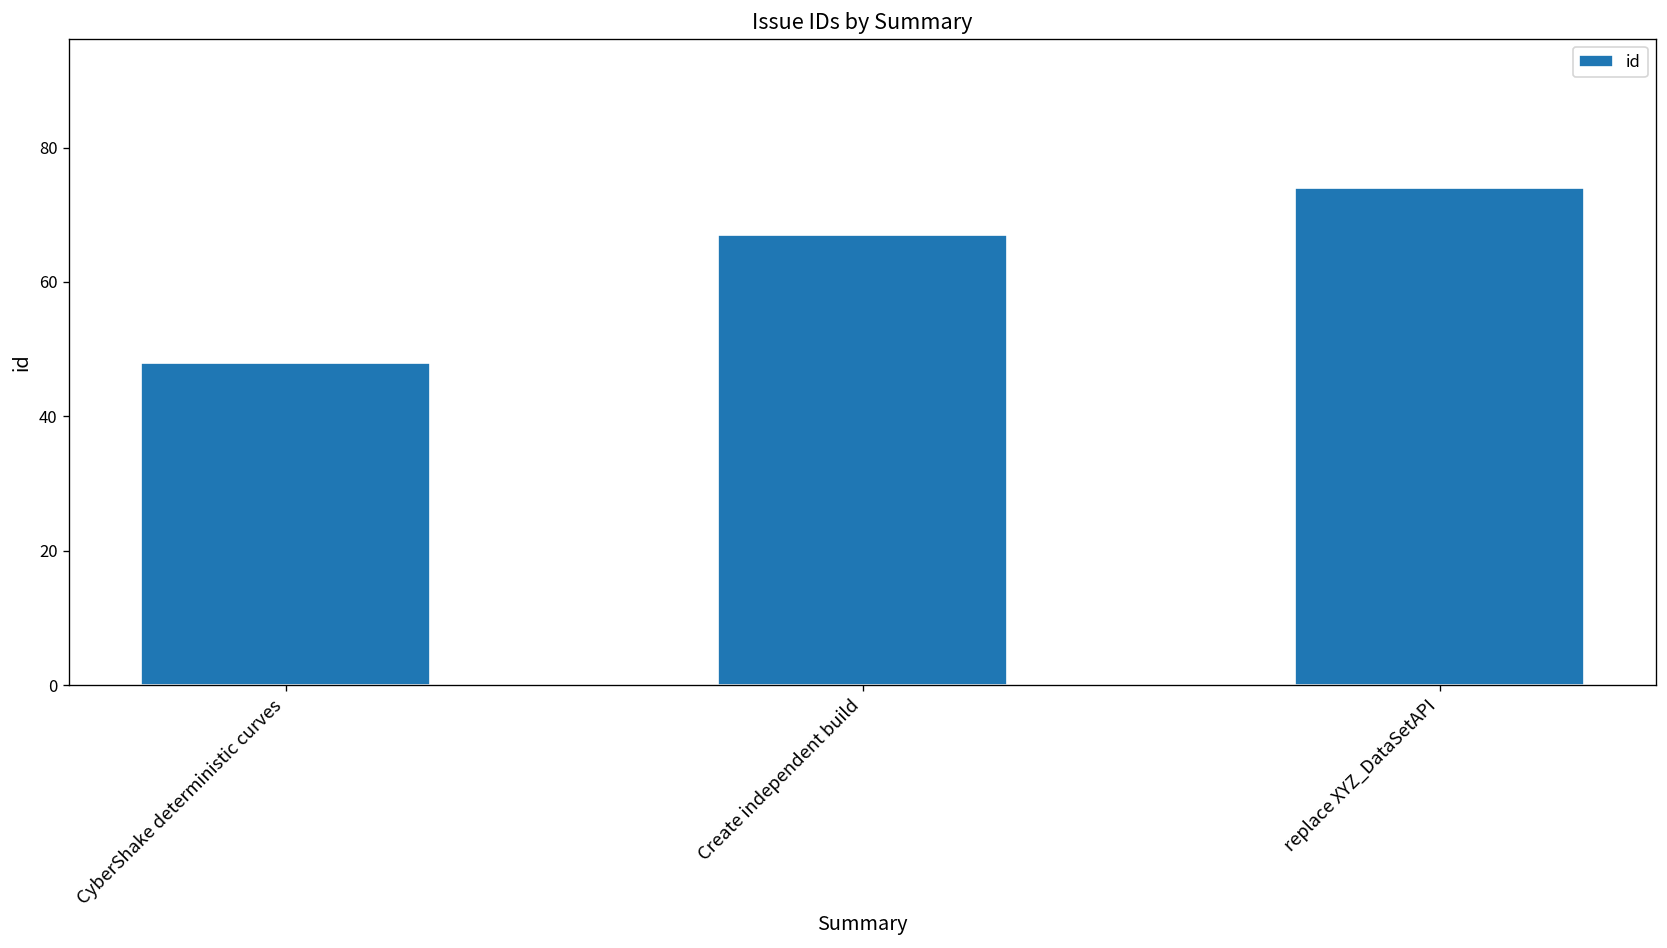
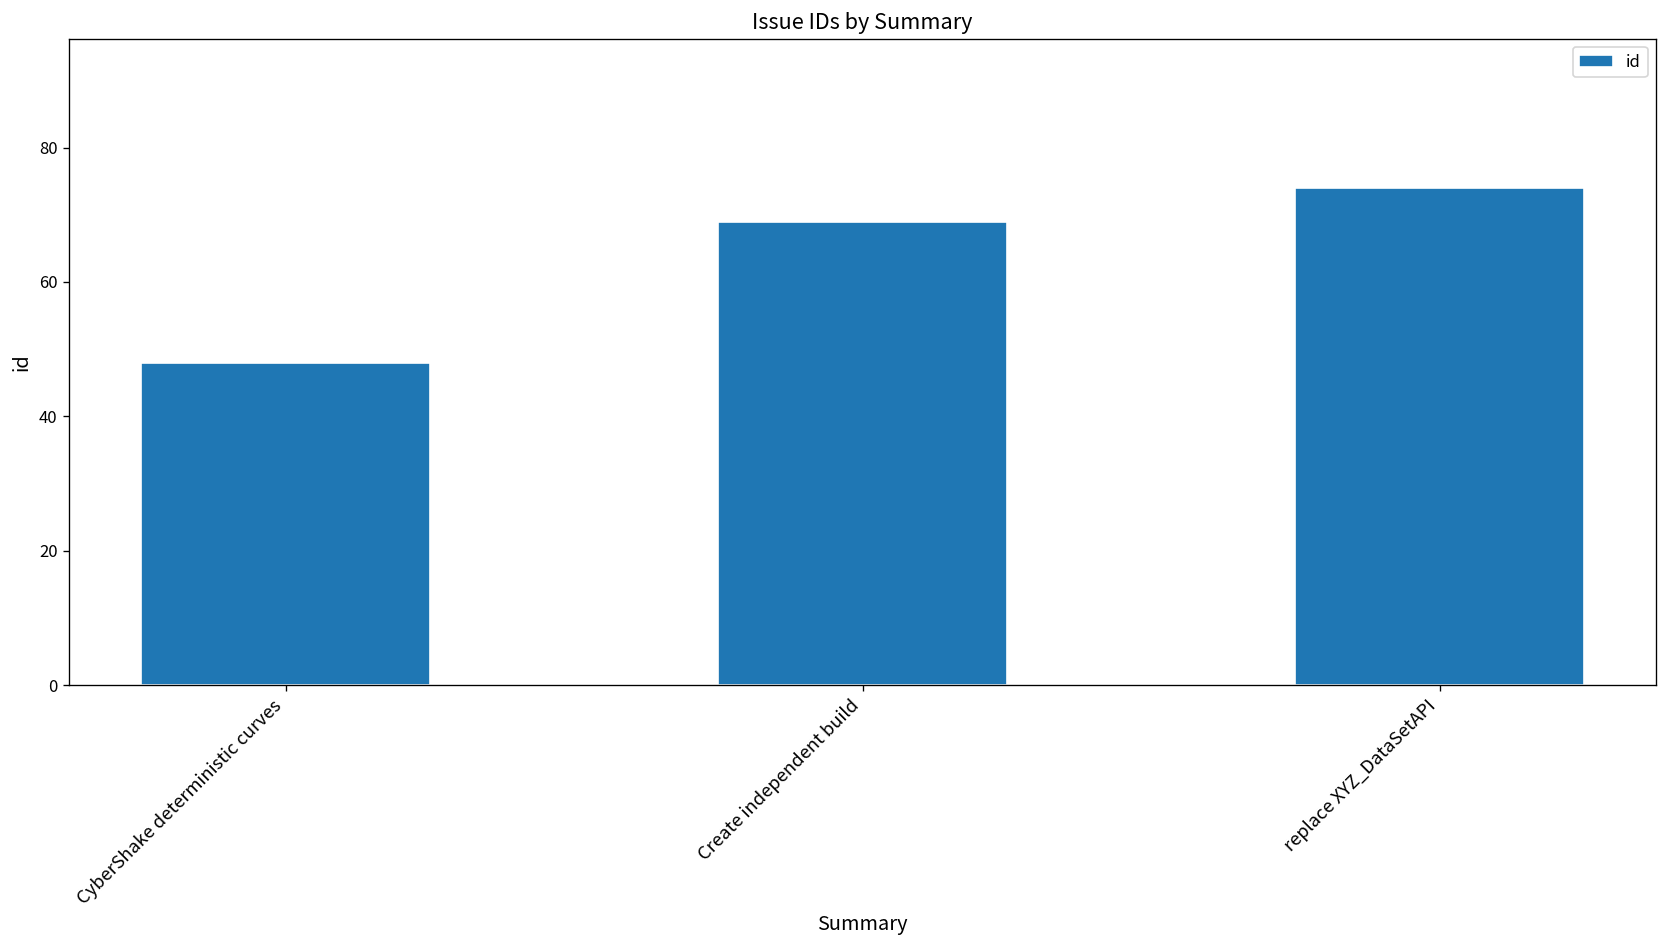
Create independent build: 67 -> 69
